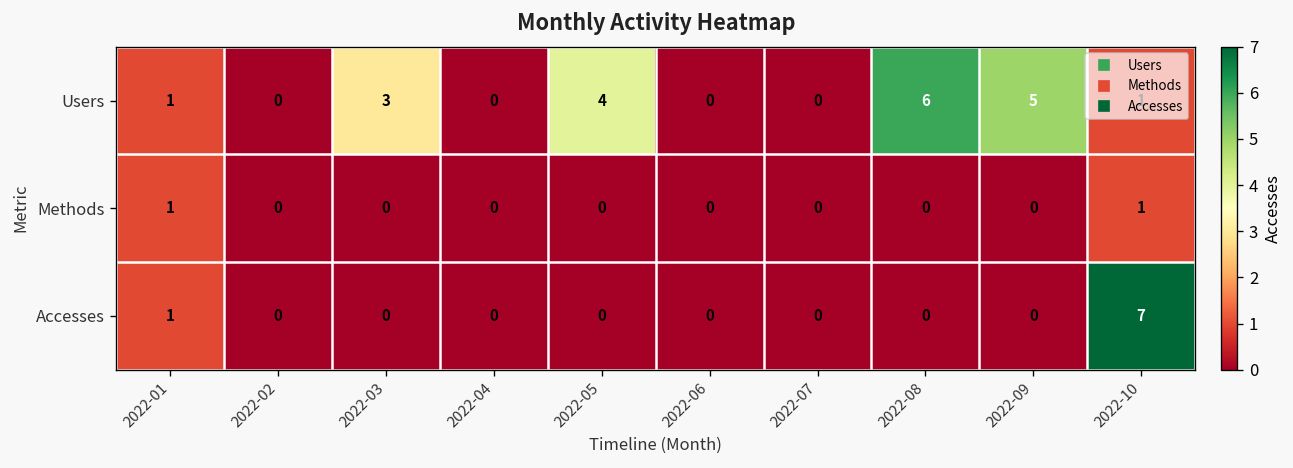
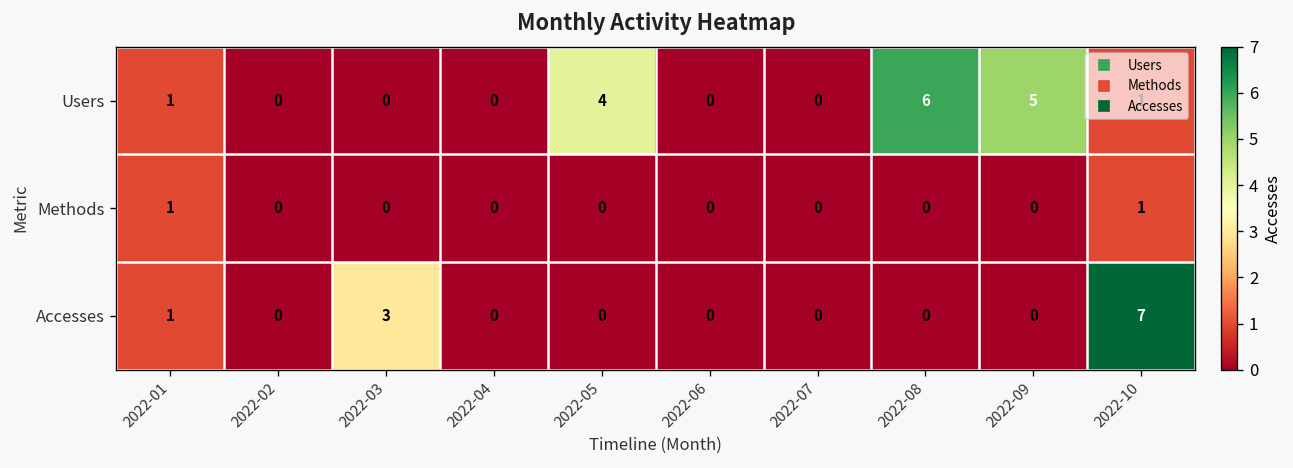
Users, 2022-03: 3 -> 0
Accesses, 2022-03: 0 -> 3
